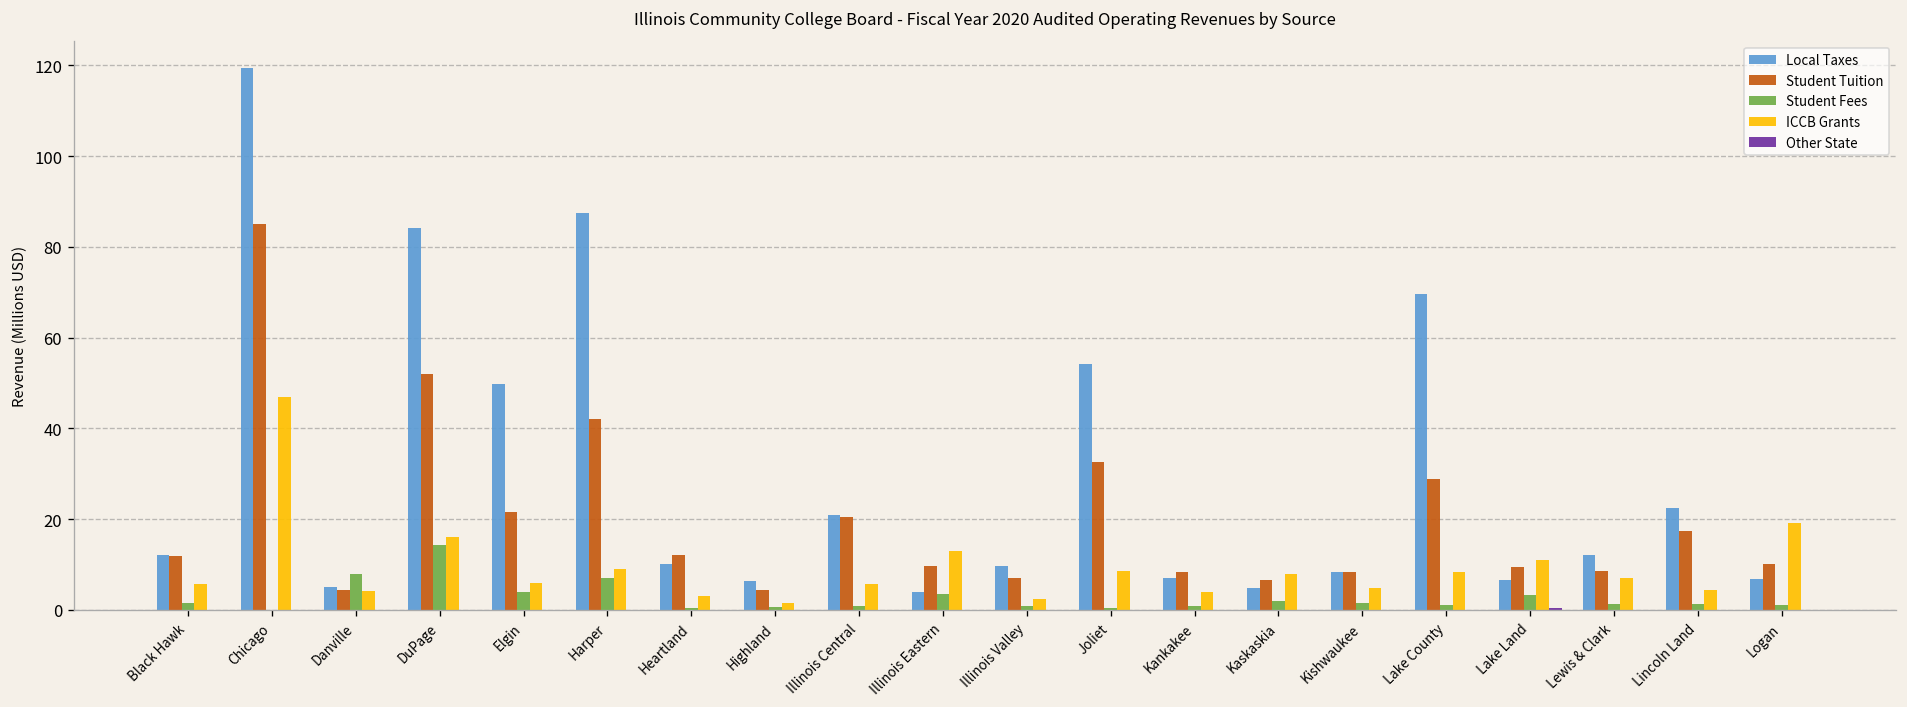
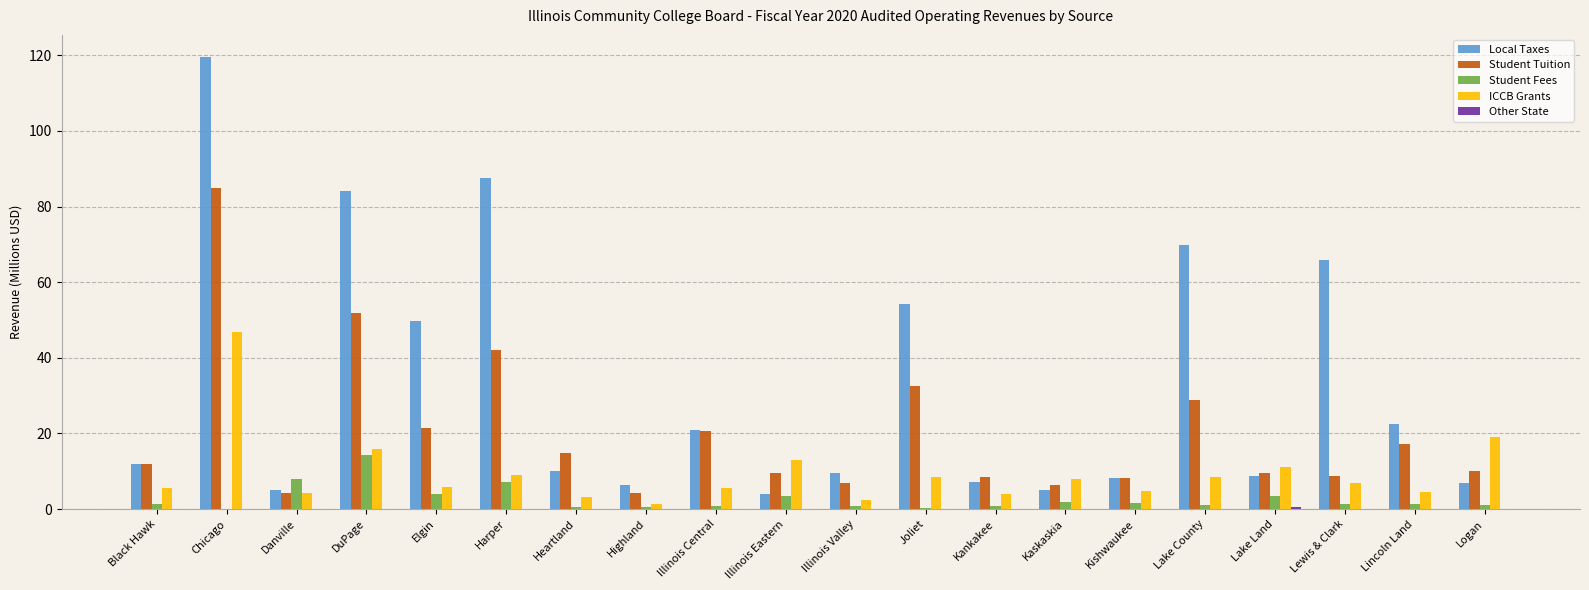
Student Tuition, Heartland: 12 -> 15
Local Taxes, Lake Land: 7 -> 9
Local Taxes, Lewis & Clark: 12 -> 66
